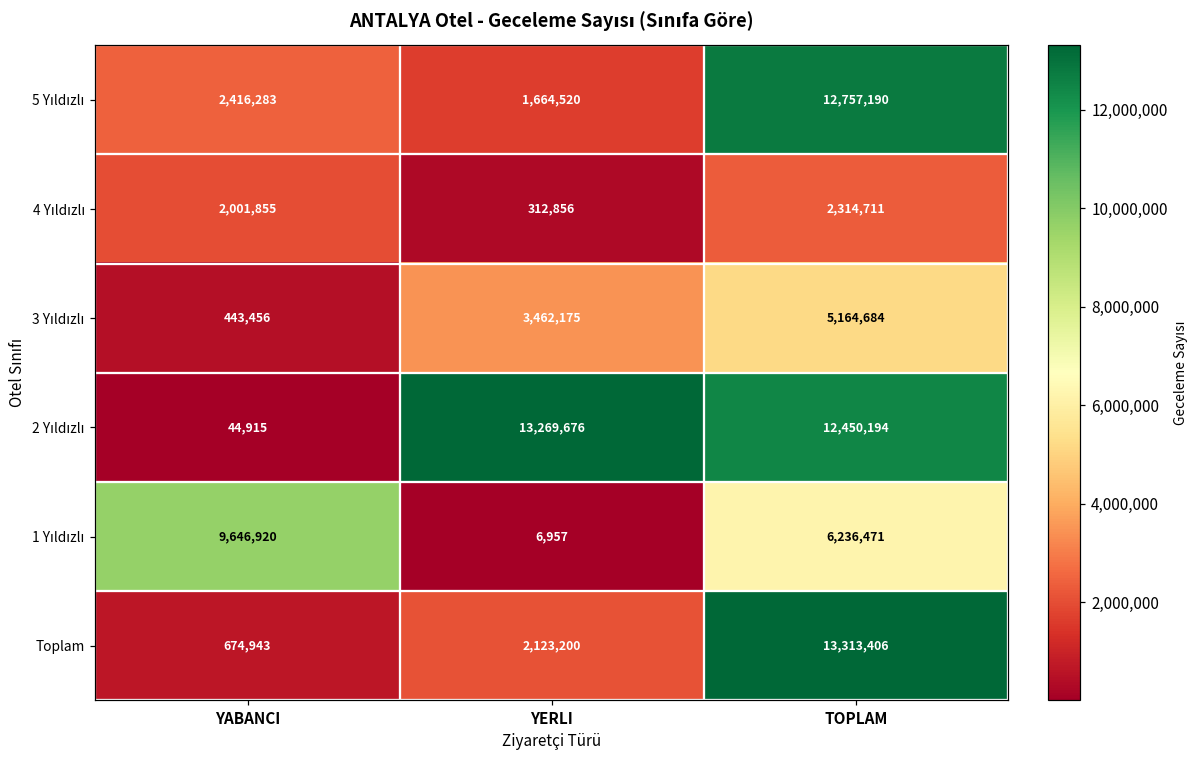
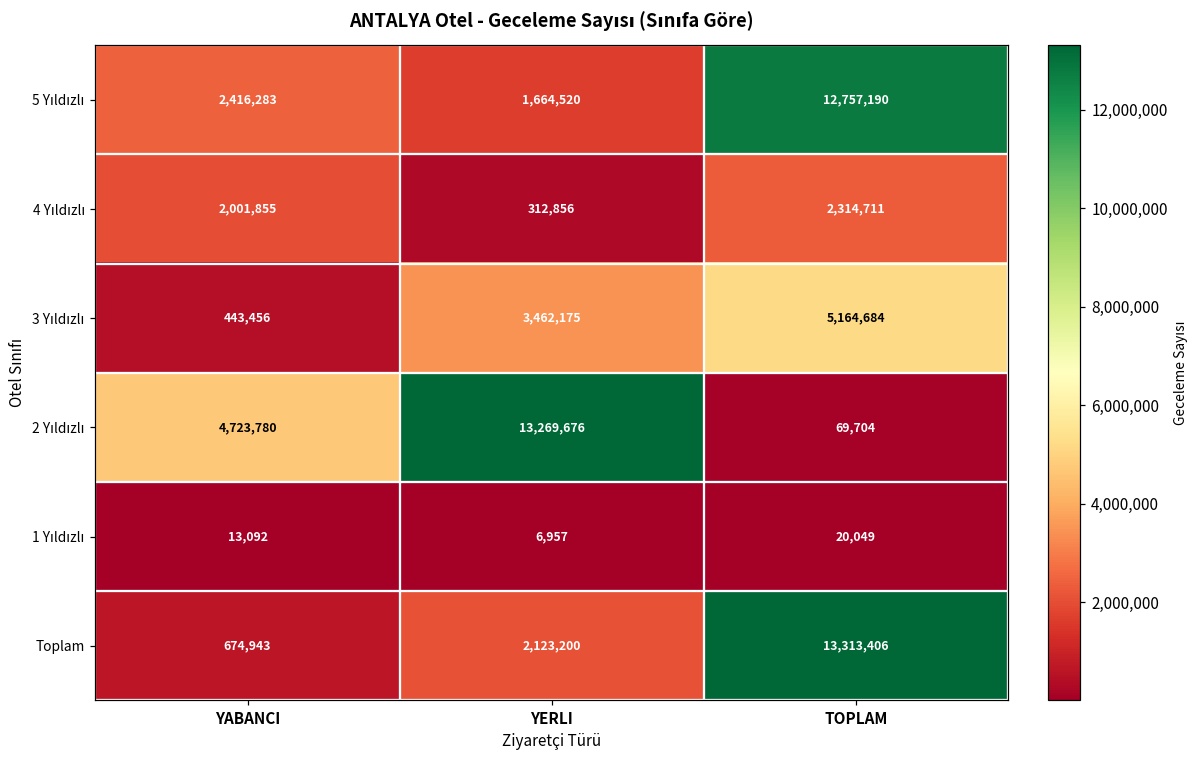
2 Yıldızlı, YABANCI: 44,915 -> 4,723,780
2 Yıldızlı, TOPLAM: 12,450,194 -> 69,704
1 Yıldızlı, YABANCI: 9,646,920 -> 13,092
1 Yıldızlı, TOPLAM: 6,236,471 -> 20,049
